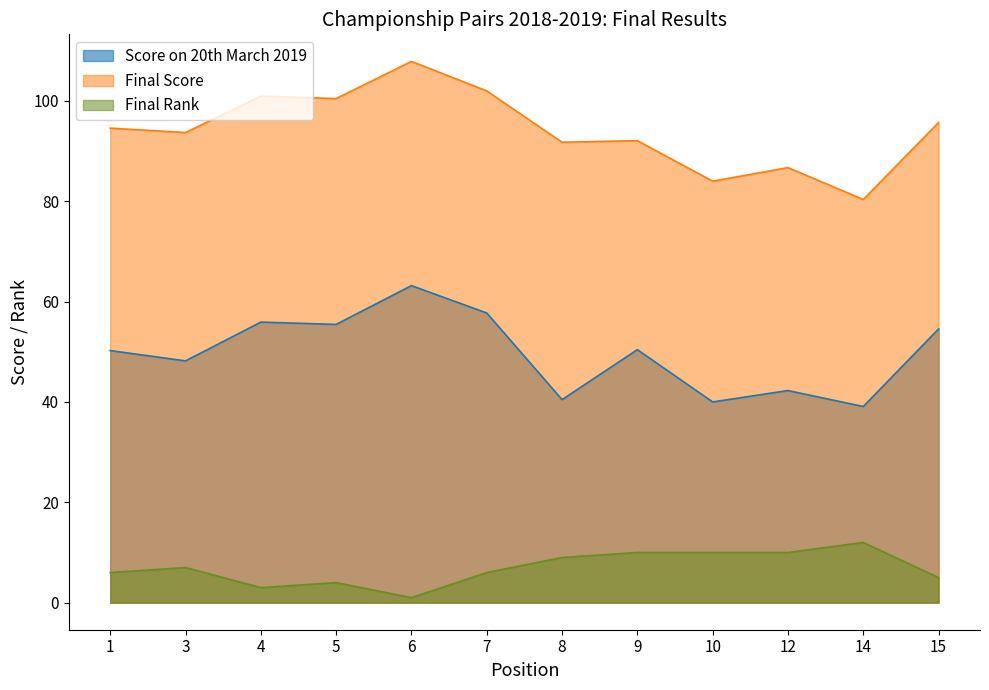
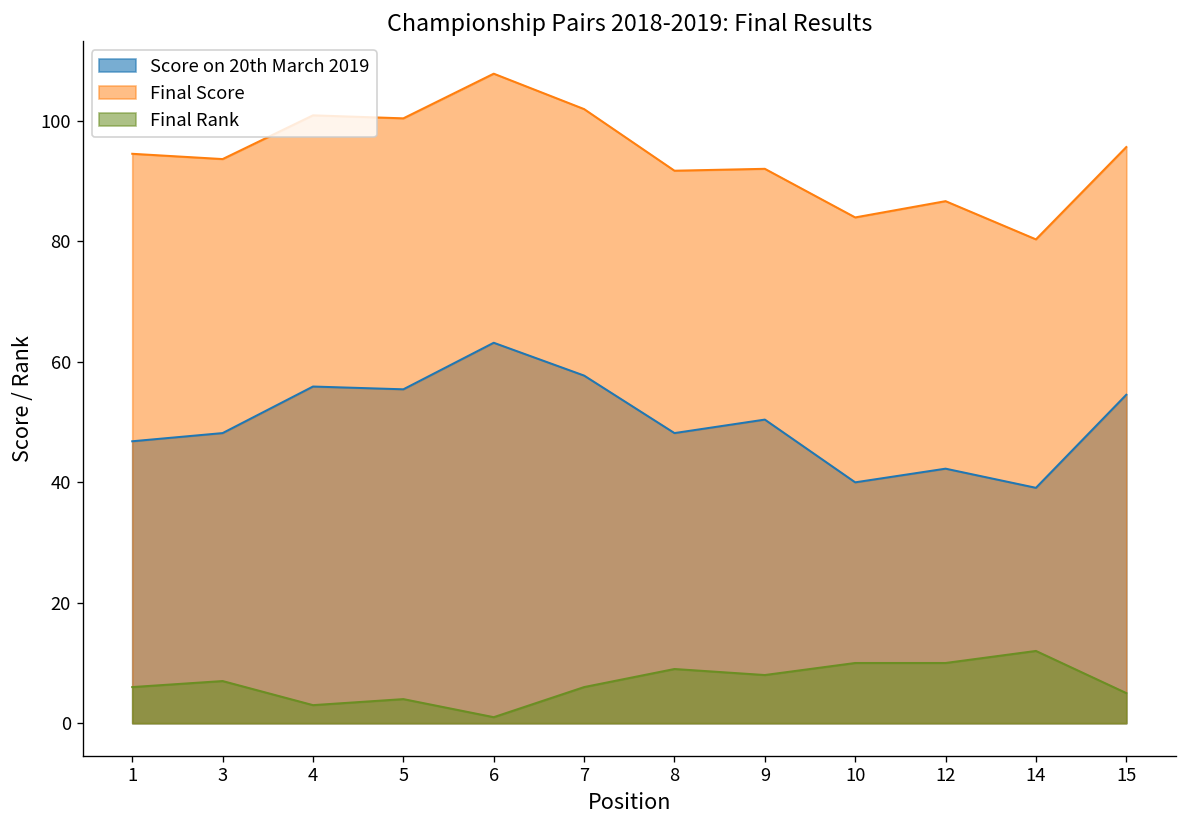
Score on 20th March 2019, 1: 50 -> 47
Score on 20th March 2019, 8: 40 -> 48
Final Rank, 9: 10 -> 8
